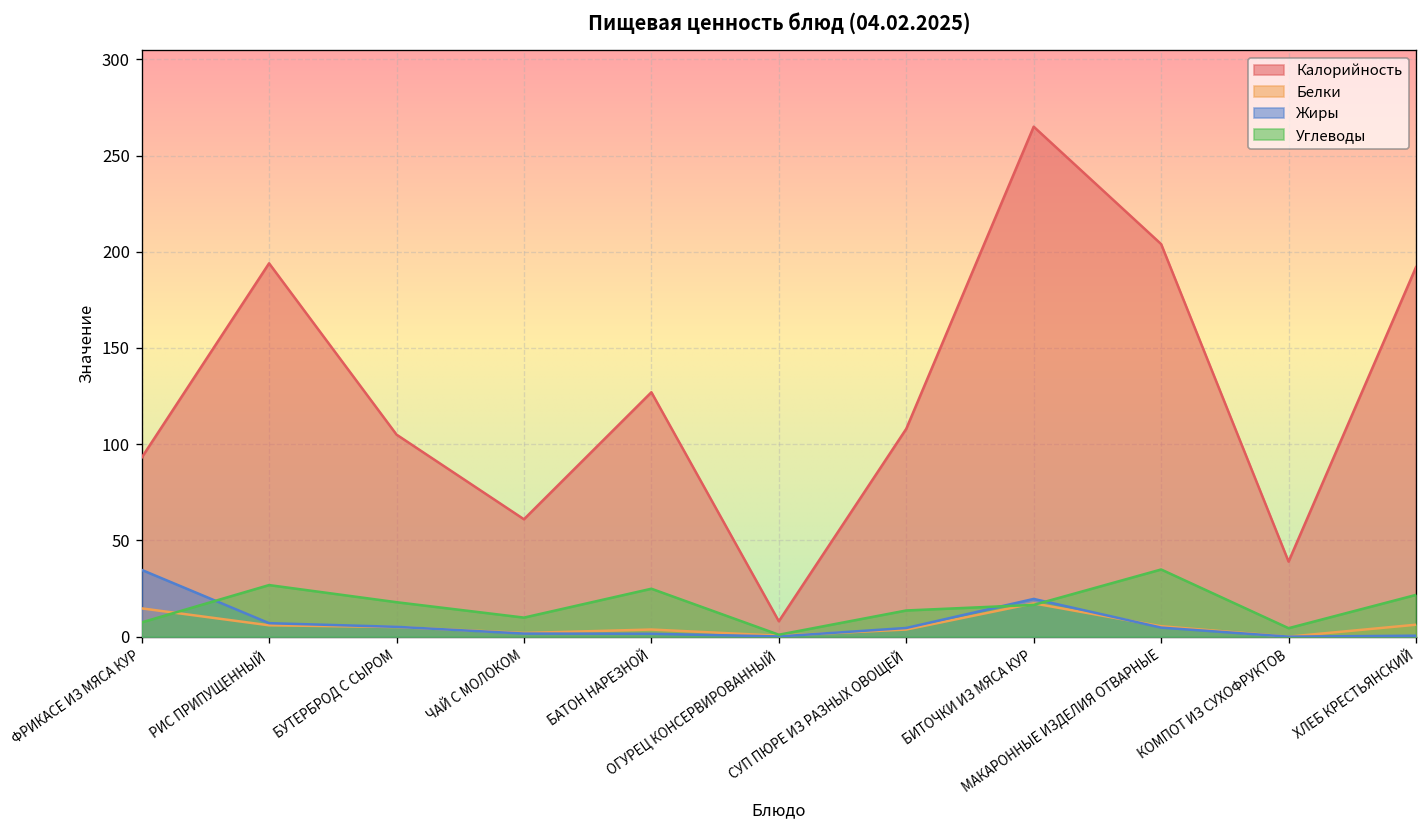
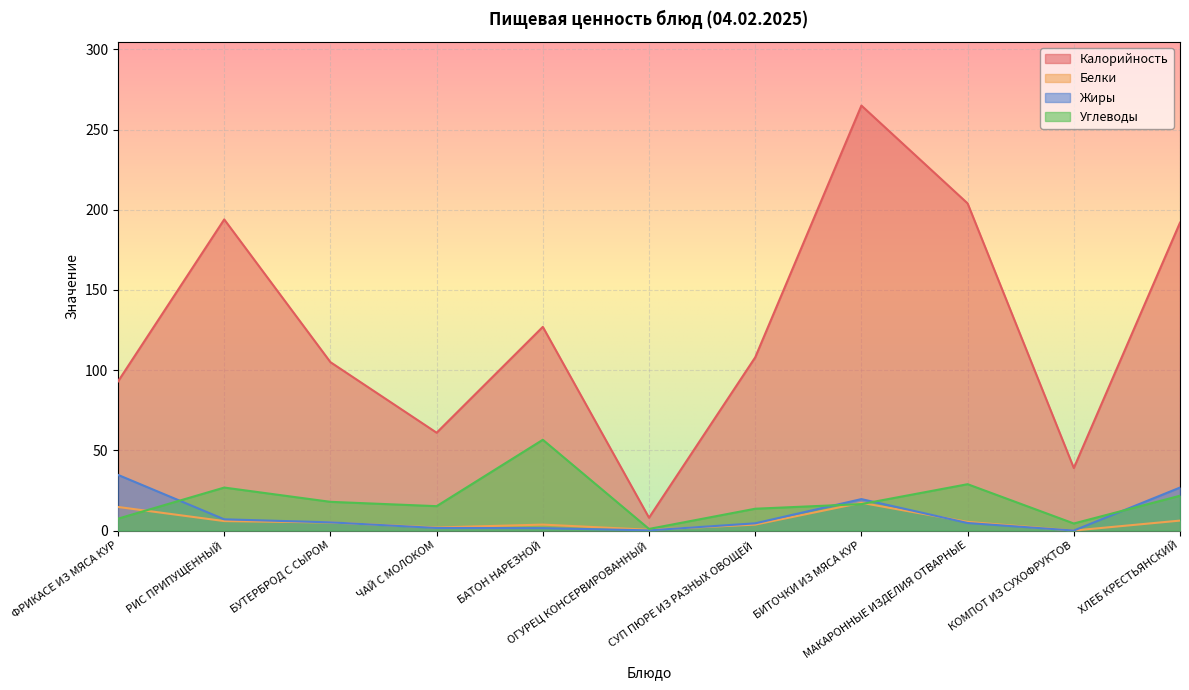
Углеводы, ЧАЙ С МОЛОКОМ: 10 -> 15
Углеводы, БАТОН НАРЕЗНОЙ: 25 -> 57
Углеводы, МАКАРОННЫЕ ИЗДЕЛИЯ ОТВАРНЫЕ: 35 -> 29
Жиры, ХЛЕБ КРЕСТЬЯНСКИЙ: 1 -> 27
